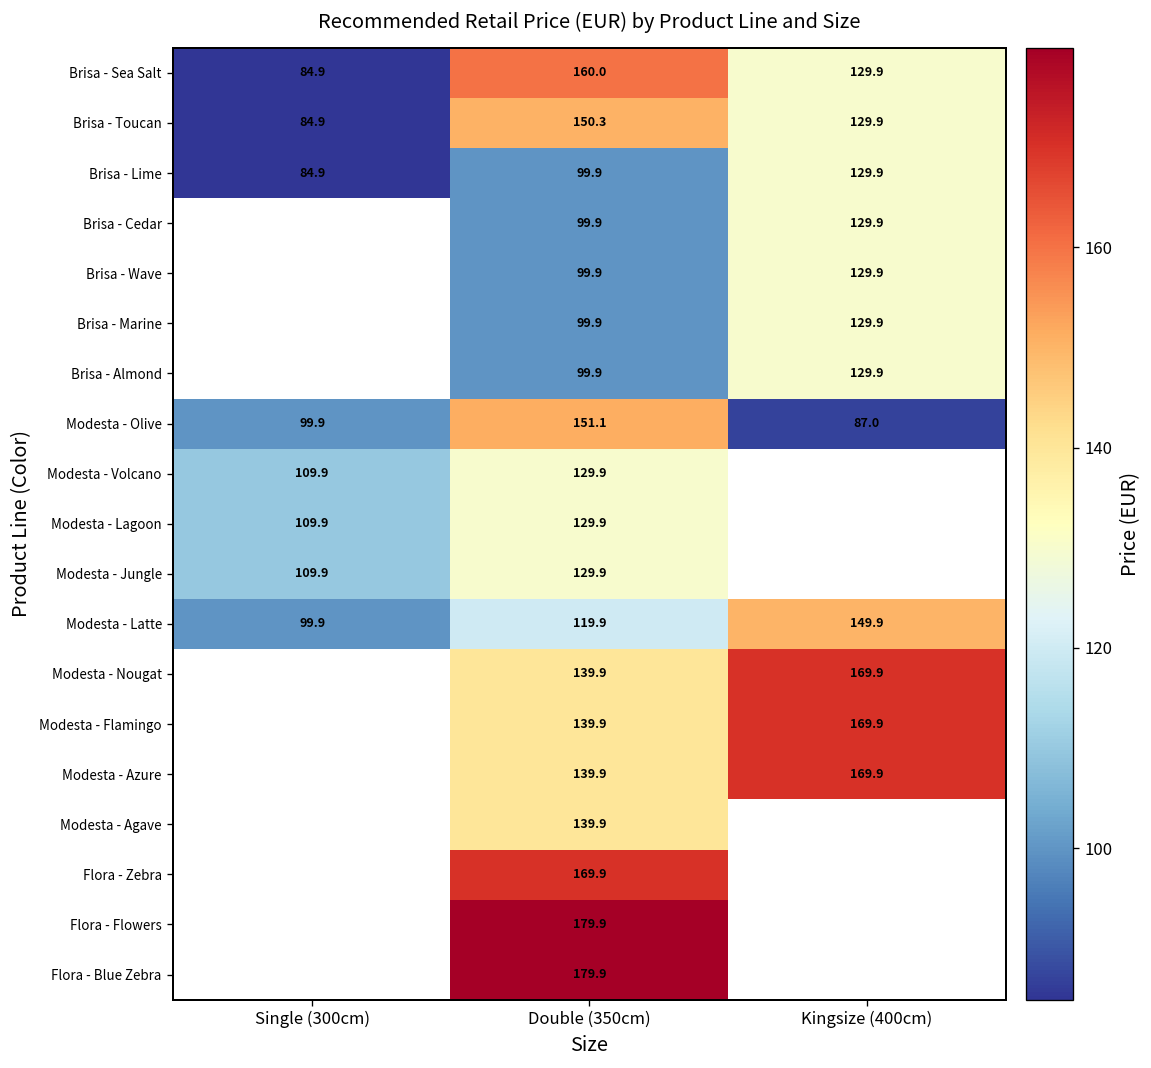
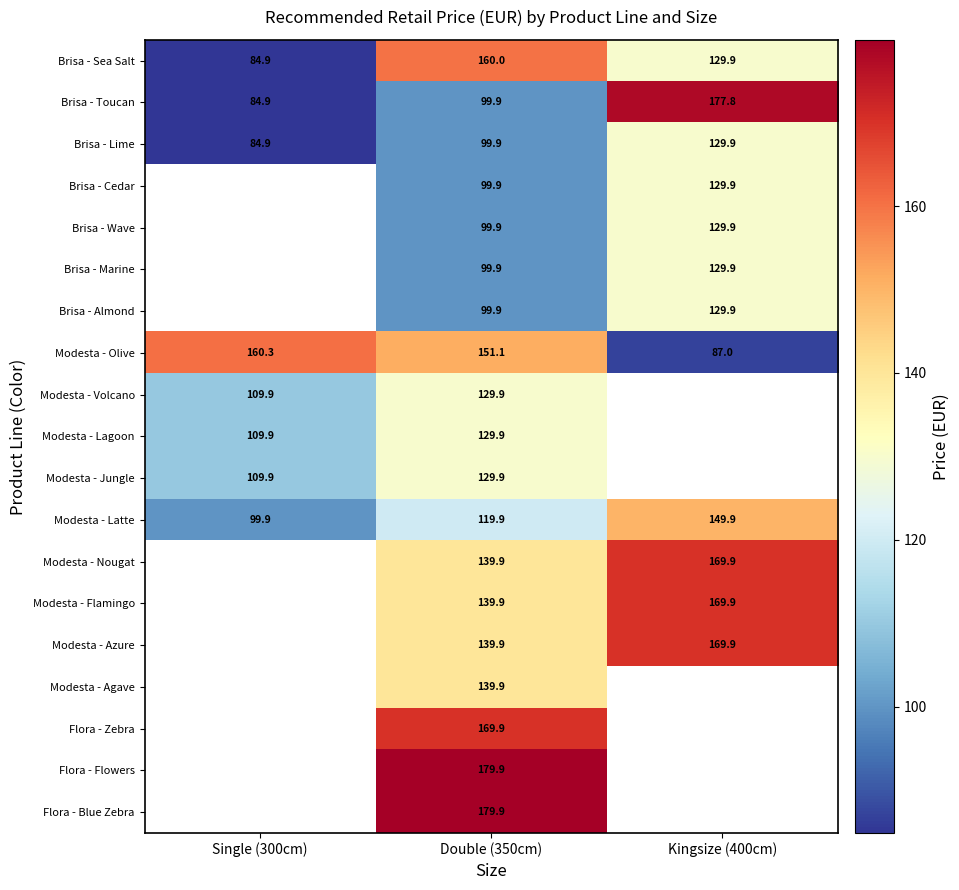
Brisa - Toucan, Double (350cm): 150.3 -> 99.9
Brisa - Toucan, Kingsize (400cm): 129.9 -> 177.8
Modesta - Olive, Single (300cm): 99.9 -> 160.3
